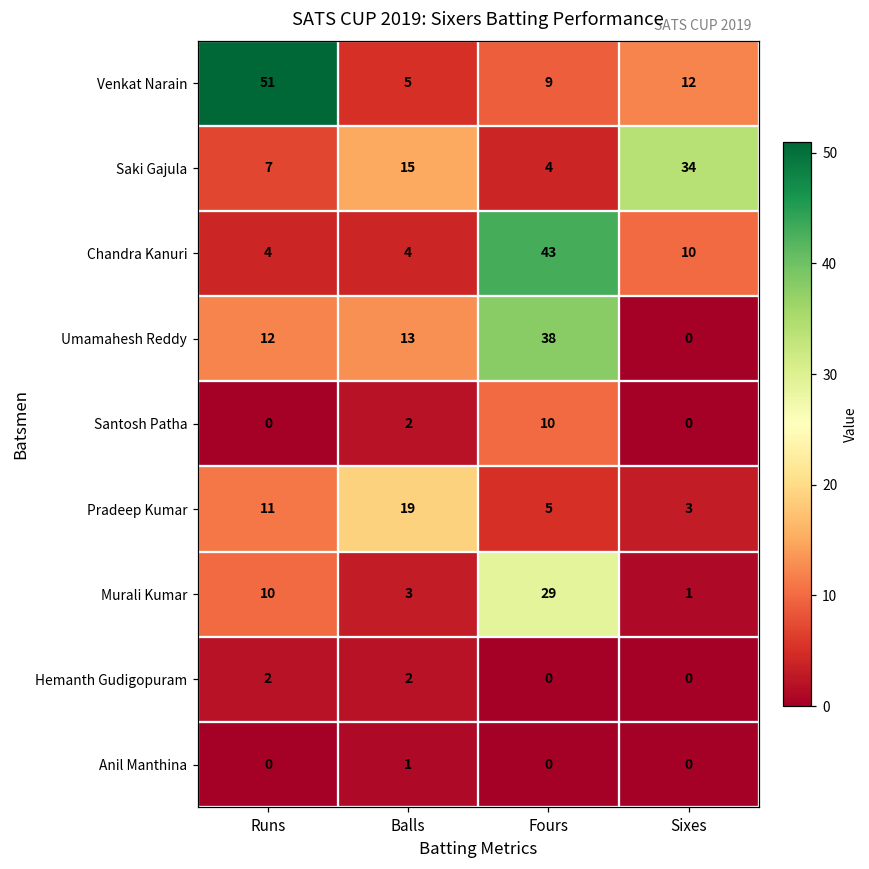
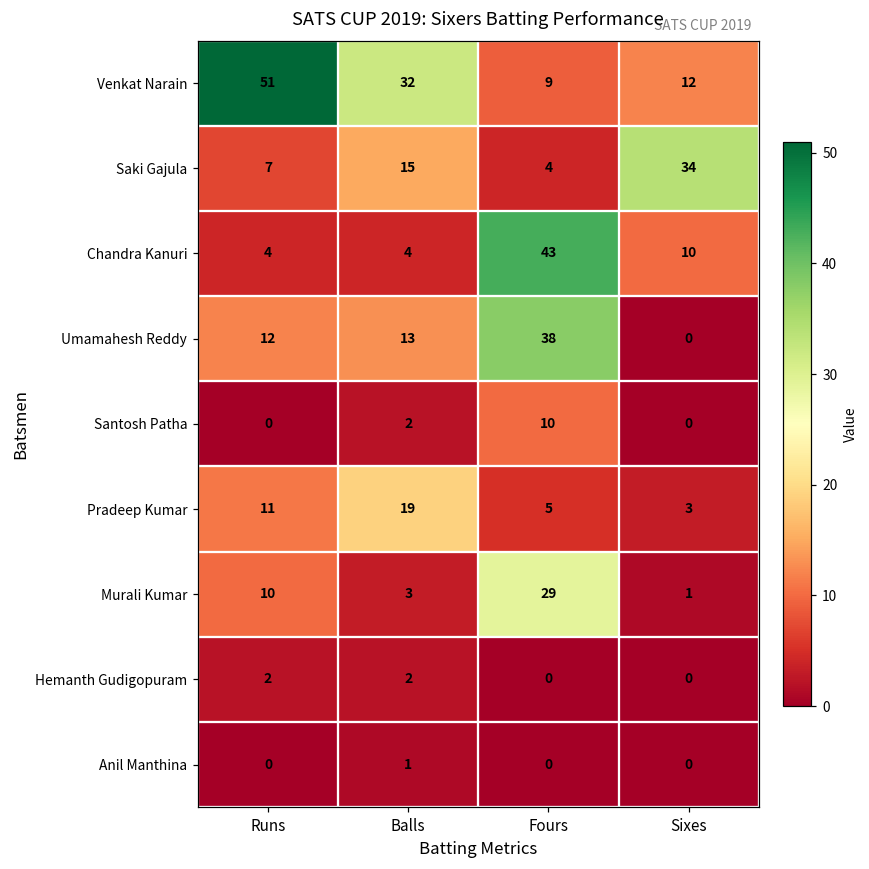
Venkat Narain, Balls: 5 -> 32
